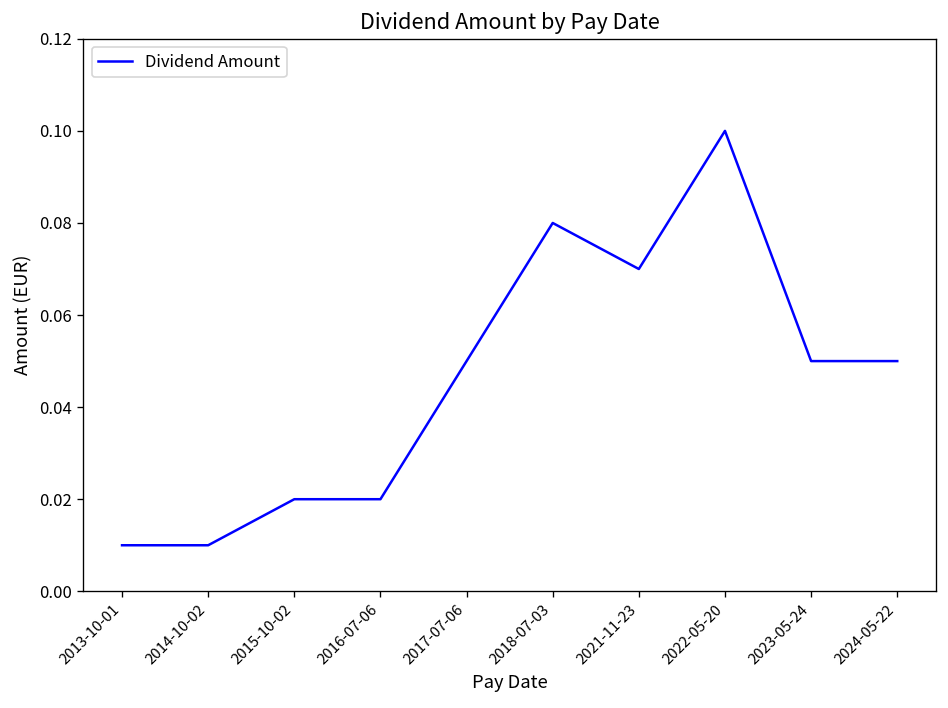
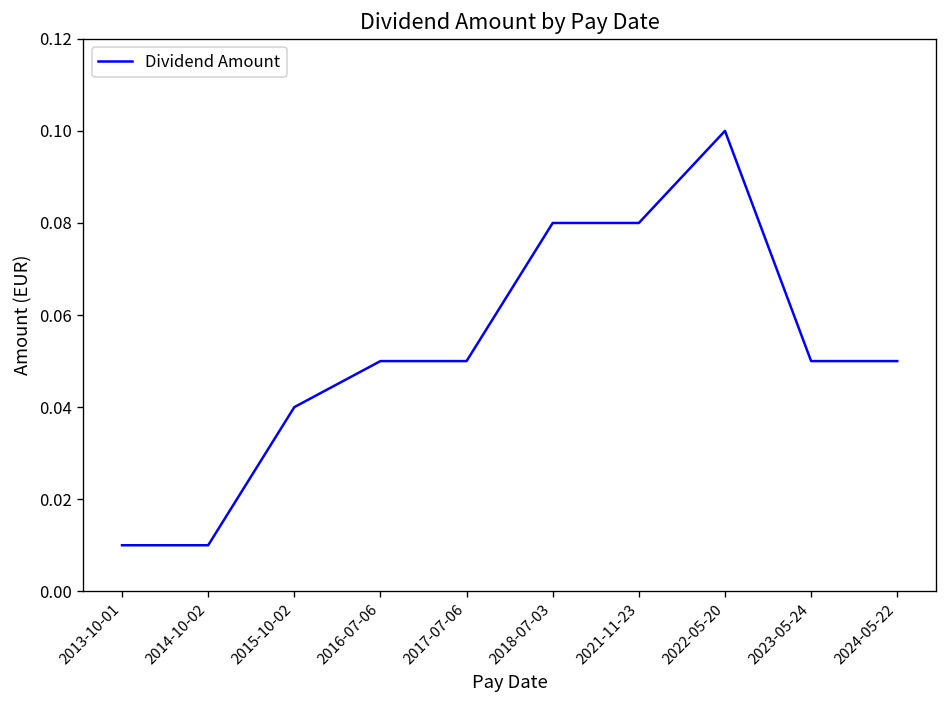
2015-10-02: 0.02 -> 0.04
2016-07-06: 0.02 -> 0.05
2021-11-23: 0.07 -> 0.08
